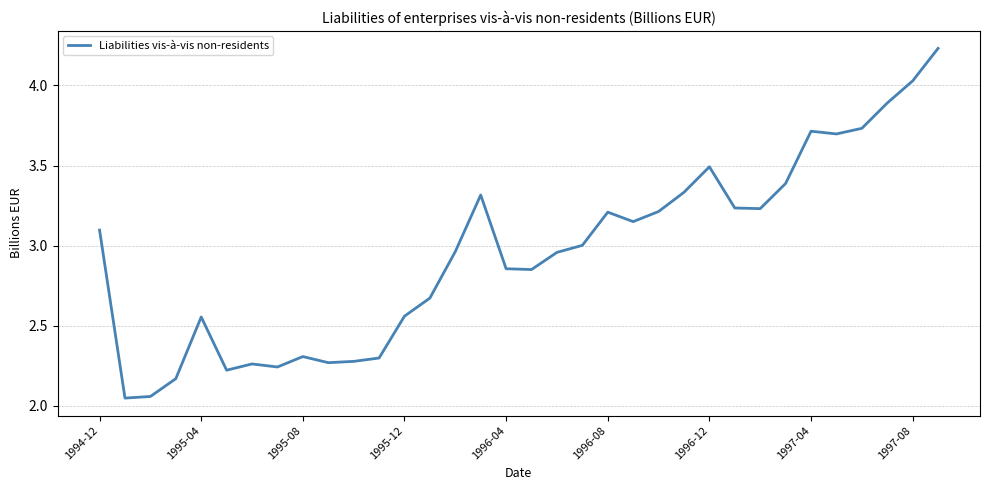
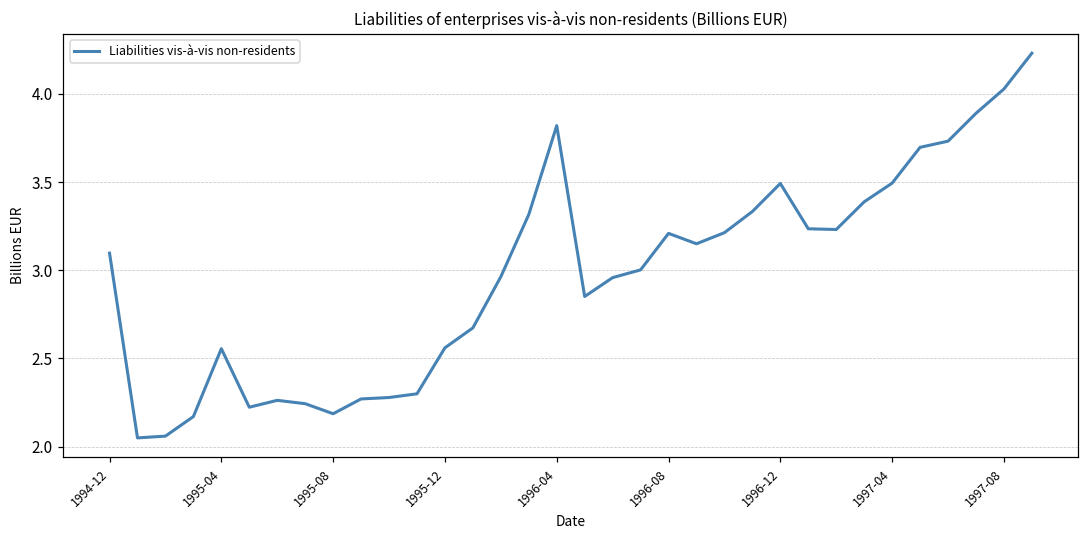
1995-08: 2.31 -> 2.19
1996-04: 2.86 -> 3.82
1997-04: 3.71 -> 3.49
